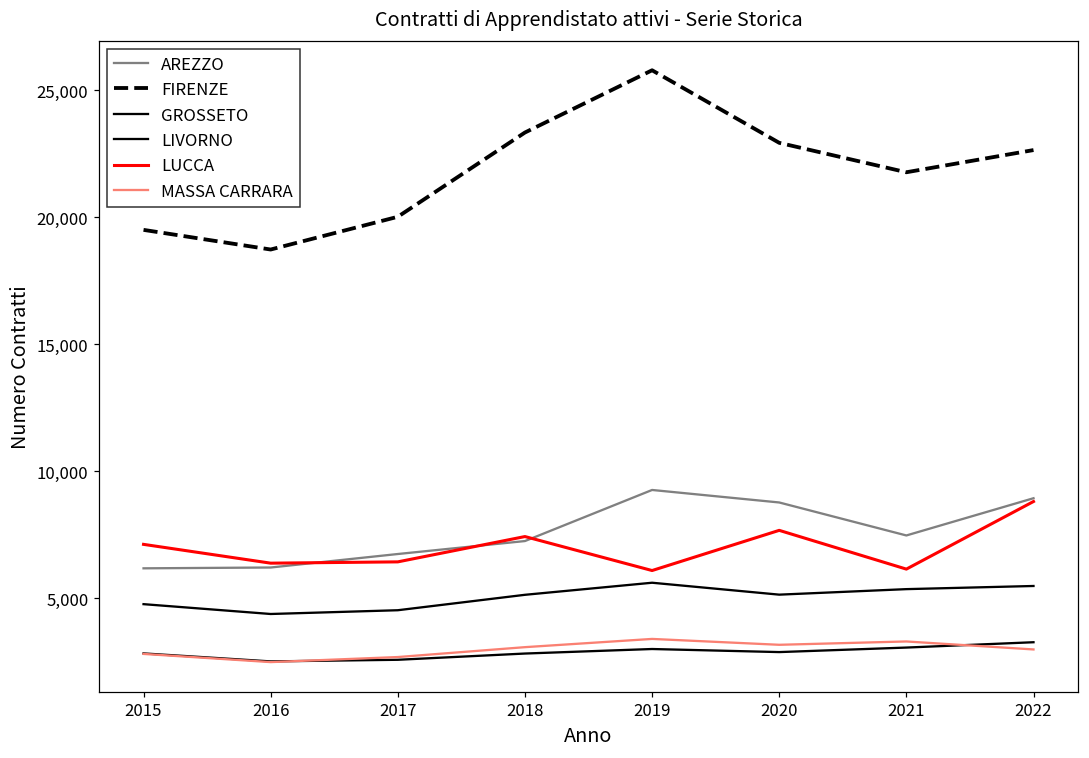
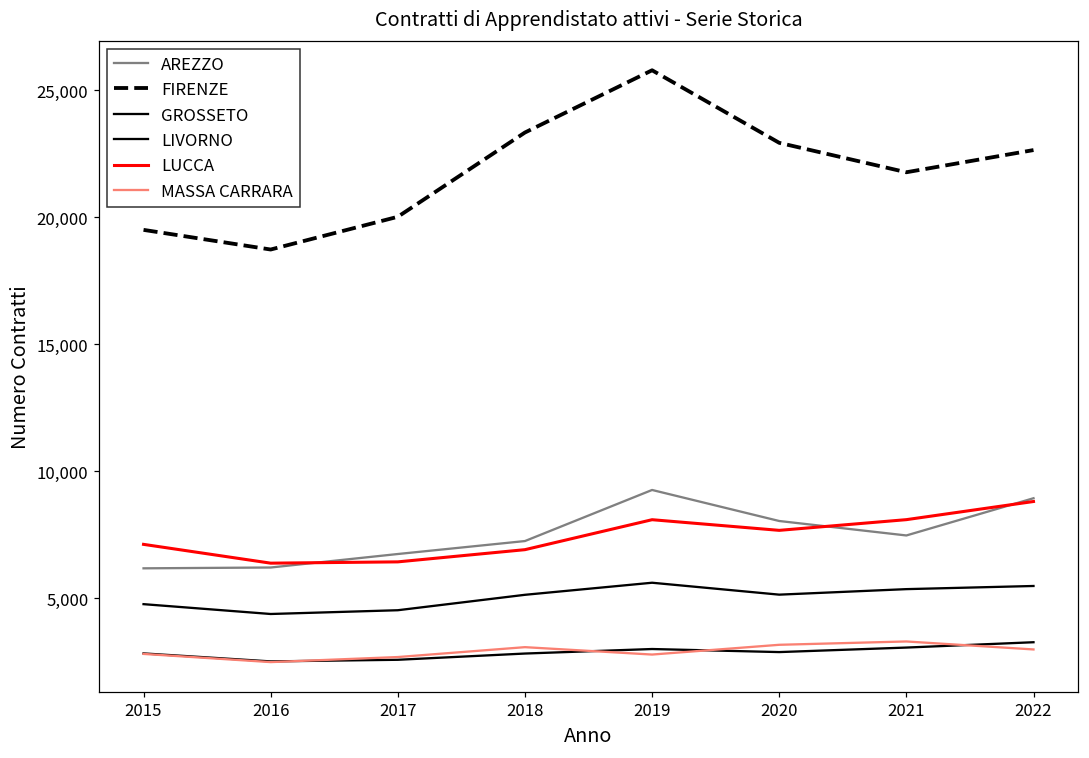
LUCCA, 2018: 7,400 -> 6,900
LUCCA, 2019: 6,100 -> 8,100
MASSA CARRARA, 2019: 3,400 -> 2,800
AREZZO, 2020: 8,800 -> 8,000
LUCCA, 2021: 6,200 -> 8,100
